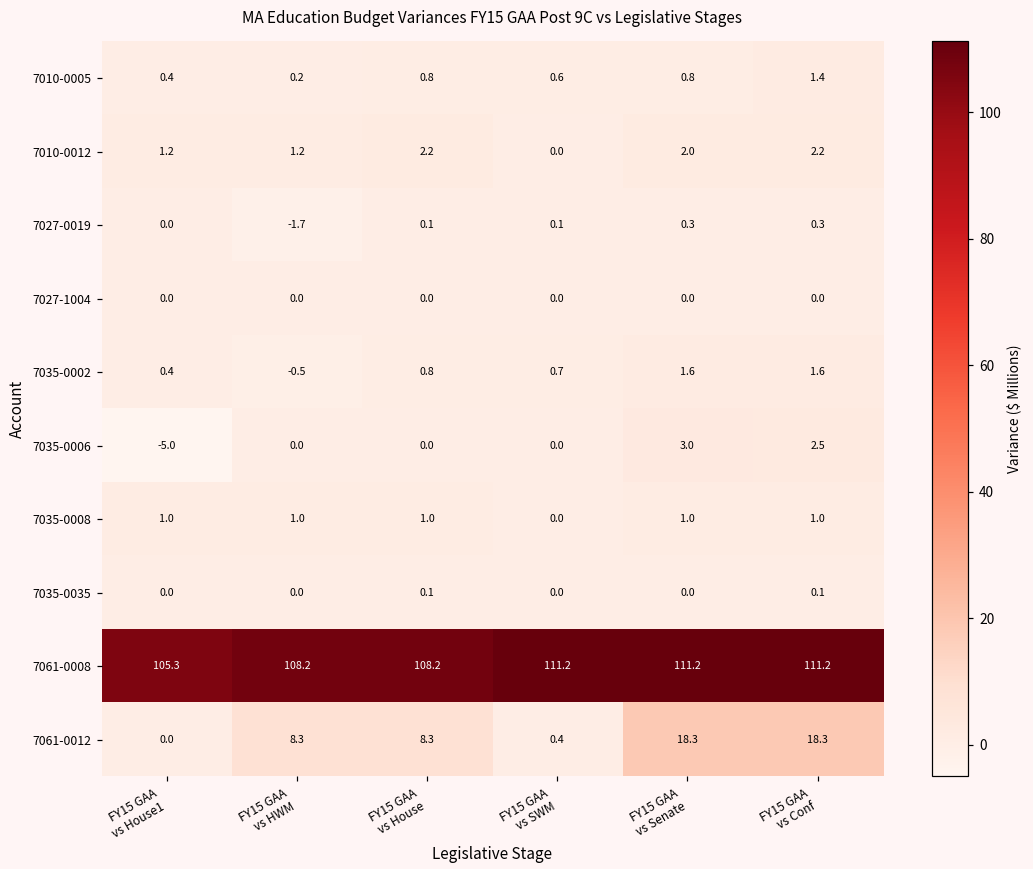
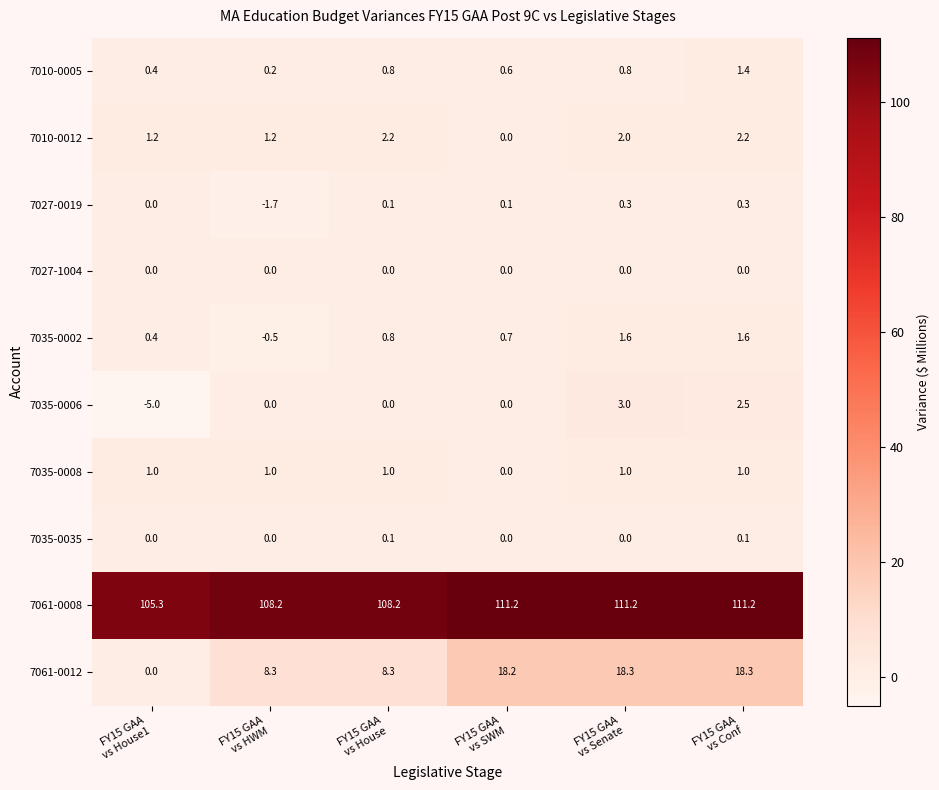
7061-0012, FY15 GAA vs SWM: 0.4 -> 18.2
